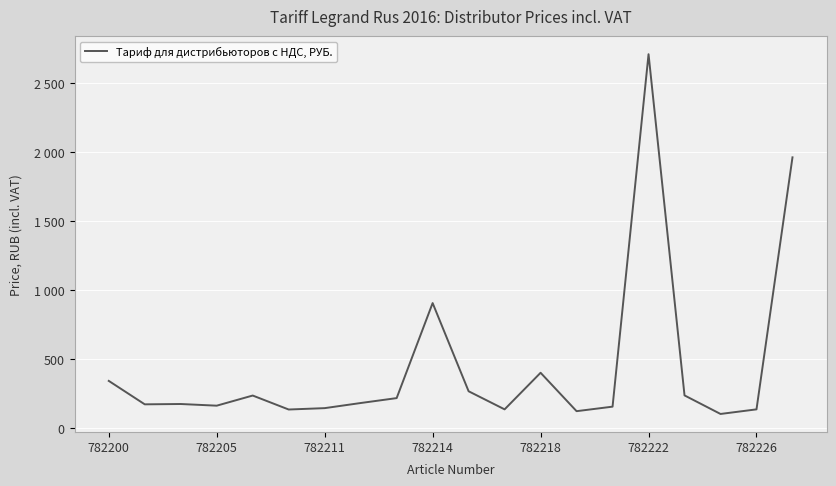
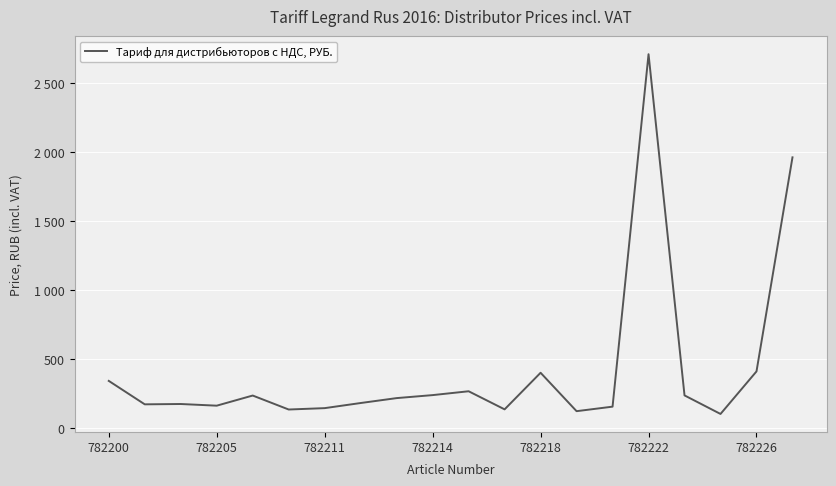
782214: 910 -> 240
782226: 130 -> 410
